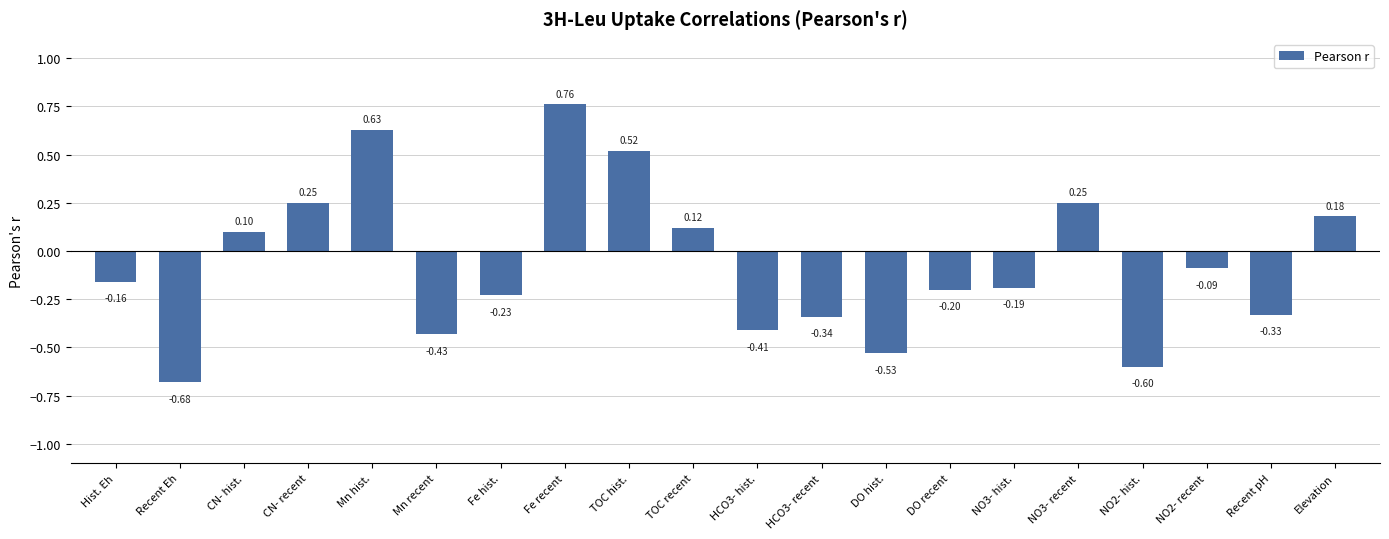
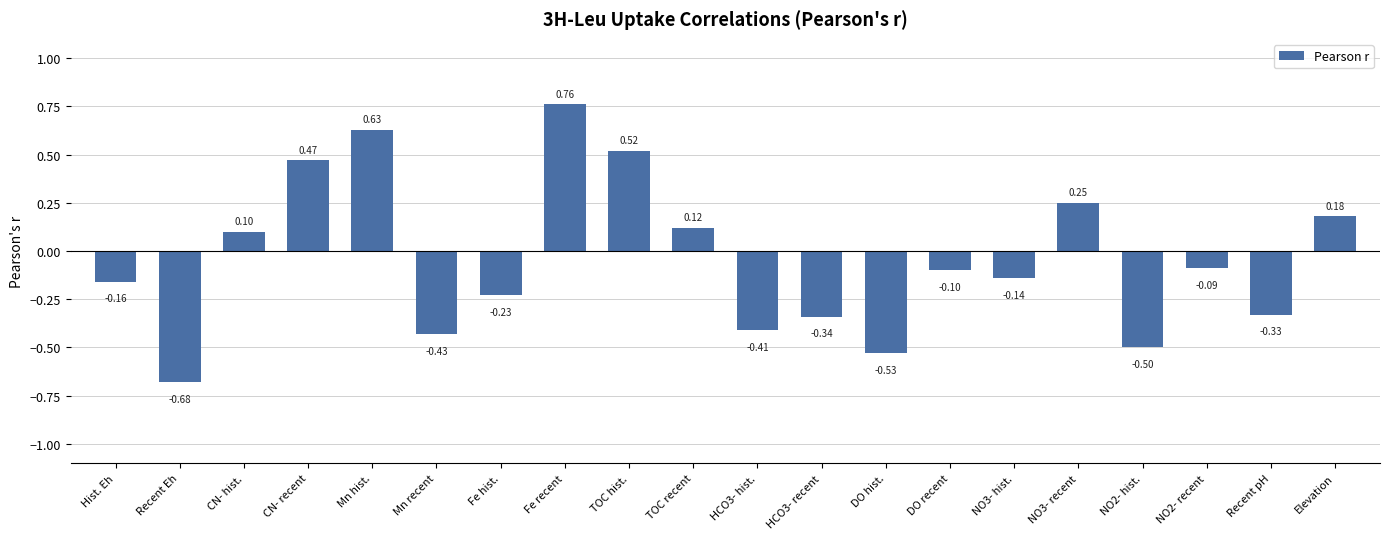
CN- recent: 0.25 -> 0.47
DO recent: -0.20 -> -0.10
NO3- hist.: -0.19 -> -0.14
NO2- hist.: -0.60 -> -0.50
